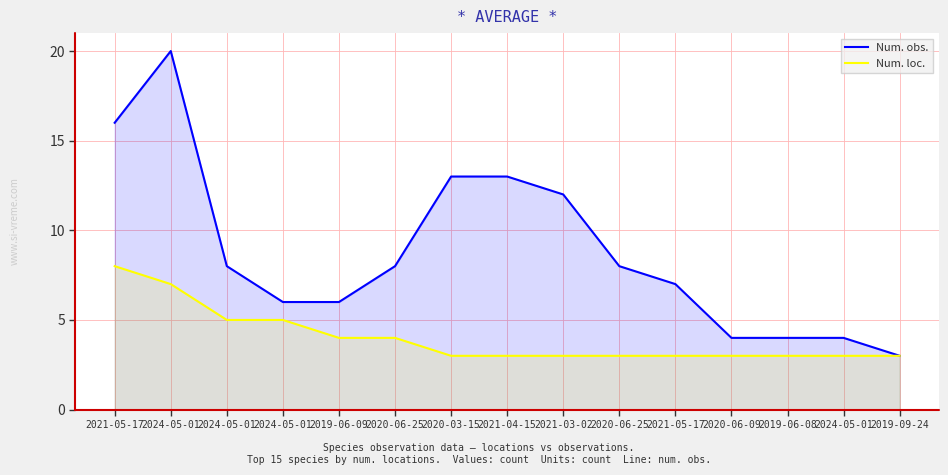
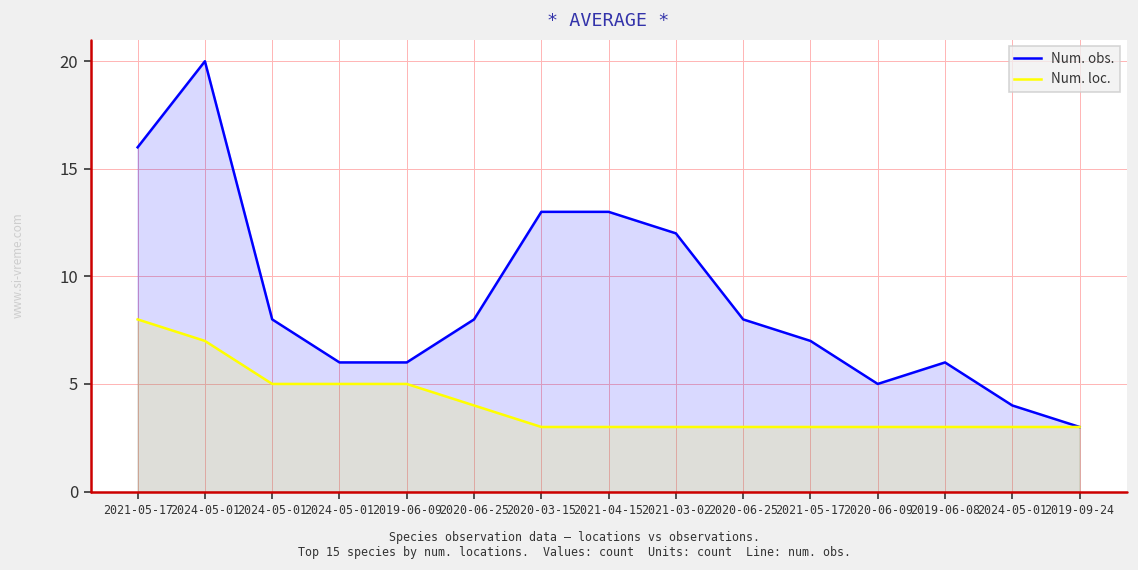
Num. loc., 2019-06-09: 4 -> 5
Num. obs., 2020-06-09: 4 -> 5
Num. obs., 2019-06-08: 4 -> 6
